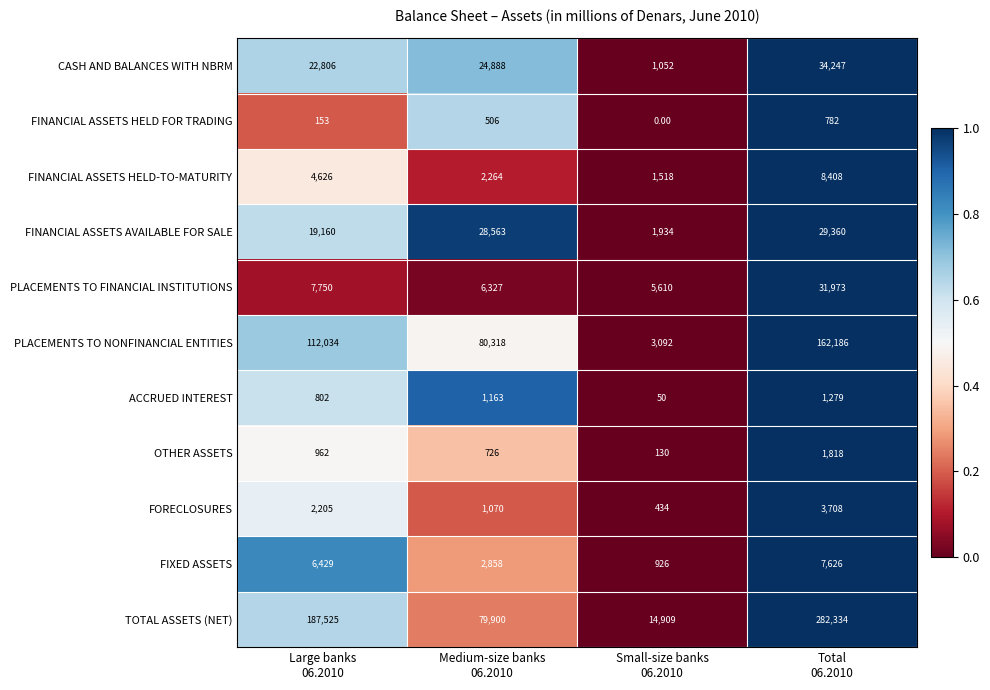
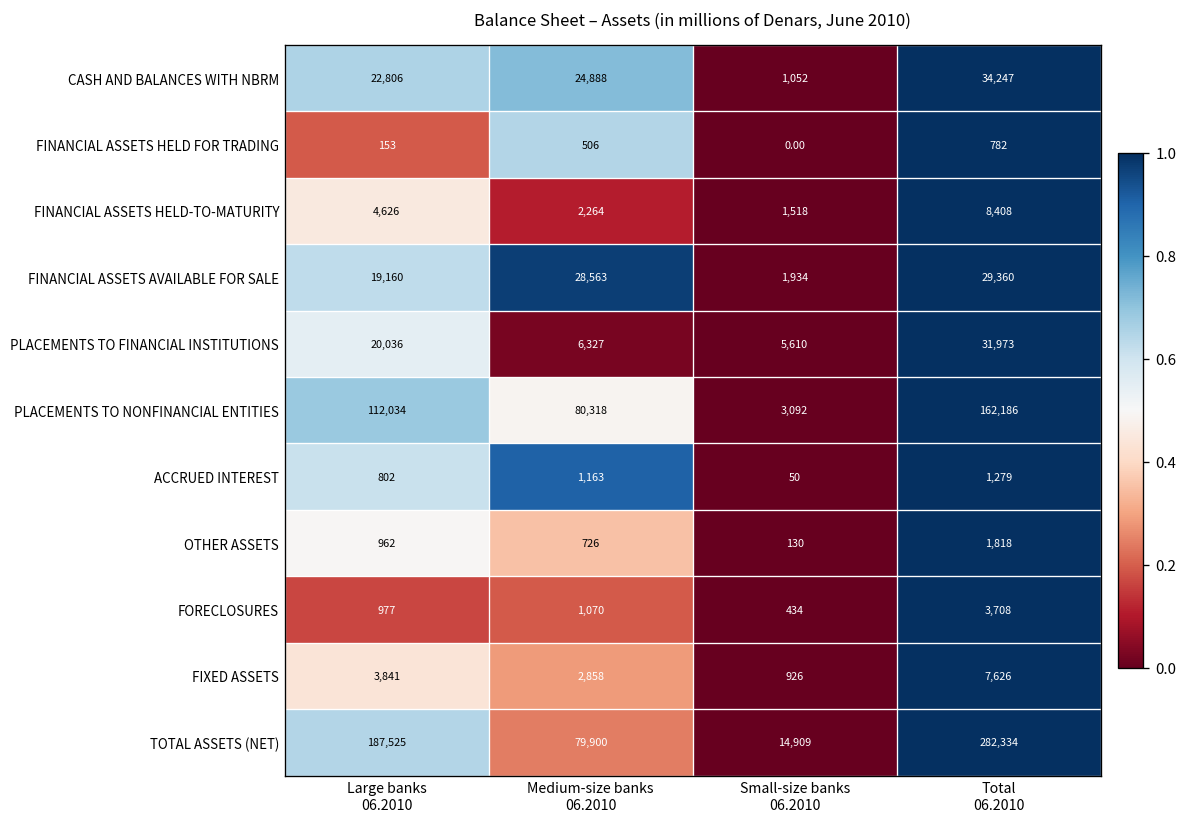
PLACEMENTS TO FINANCIAL INSTITUTIONS, Large banks 06.2010: 7,750 -> 20,036
FORECLOSURES, Large banks 06.2010: 2,205 -> 977
FIXED ASSETS, Large banks 06.2010: 6,429 -> 3,841
